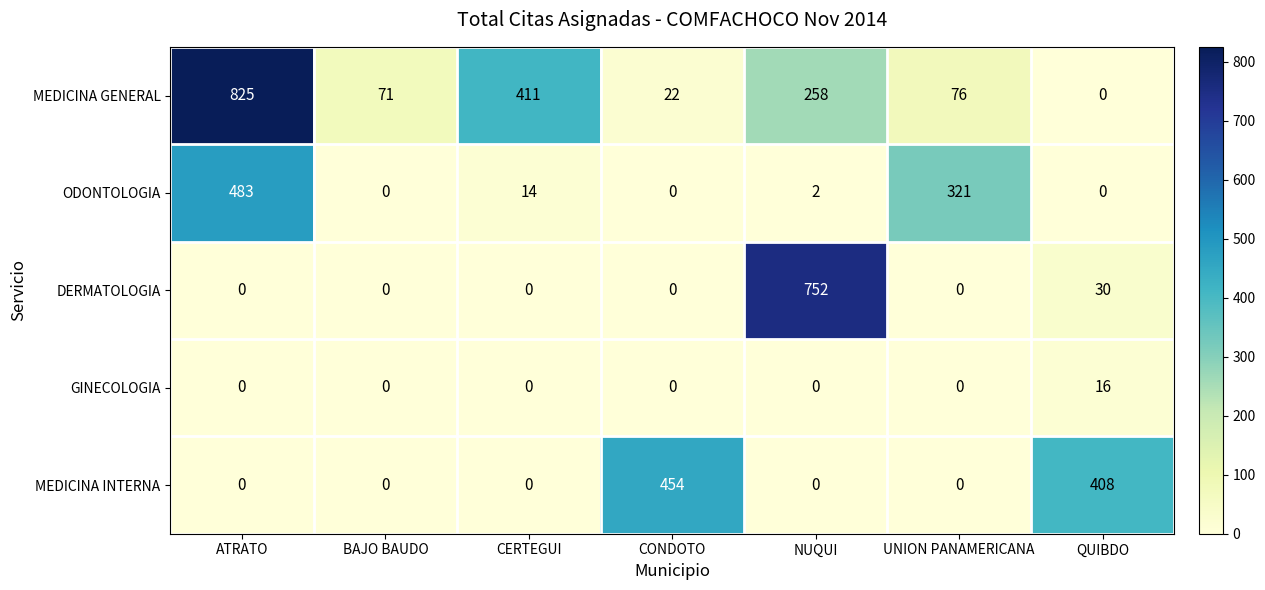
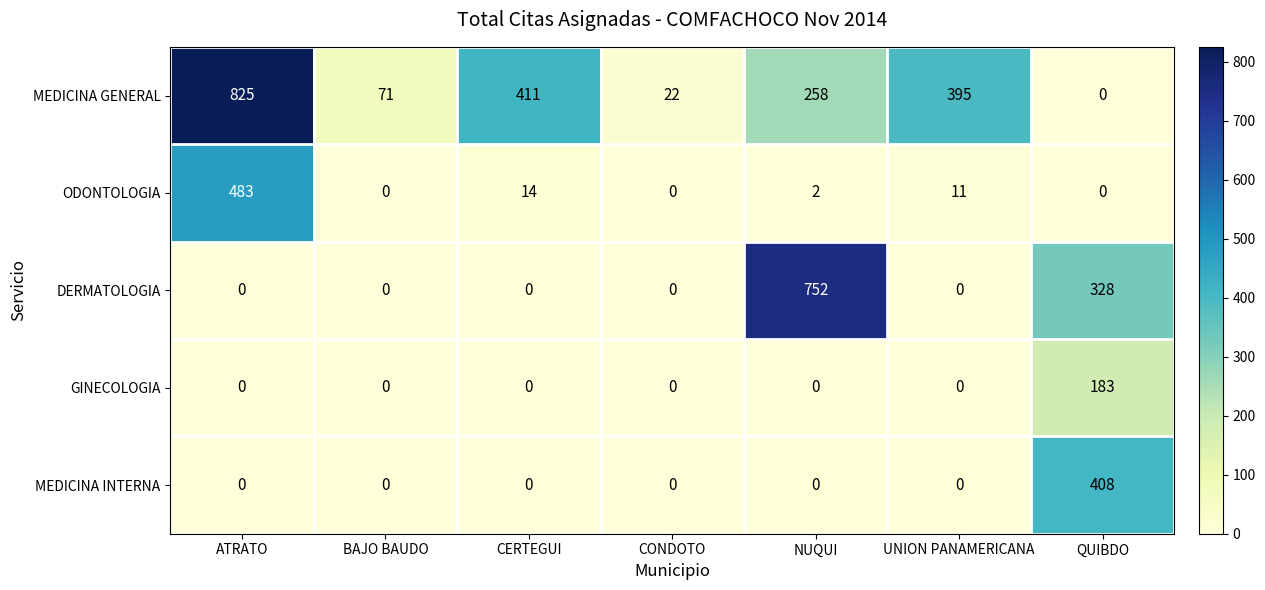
MEDICINA GENERAL, UNION PANAMERICANA: 76 -> 395
ODONTOLOGIA, UNION PANAMERICANA: 321 -> 11
DERMATOLOGIA, QUIBDO: 30 -> 328
GINECOLOGIA, QUIBDO: 16 -> 183
MEDICINA INTERNA, CONDOTO: 454 -> 0
